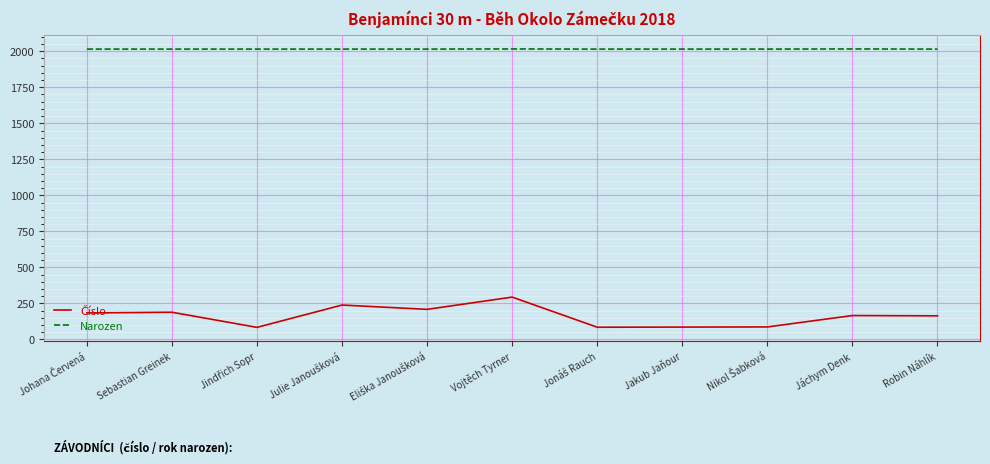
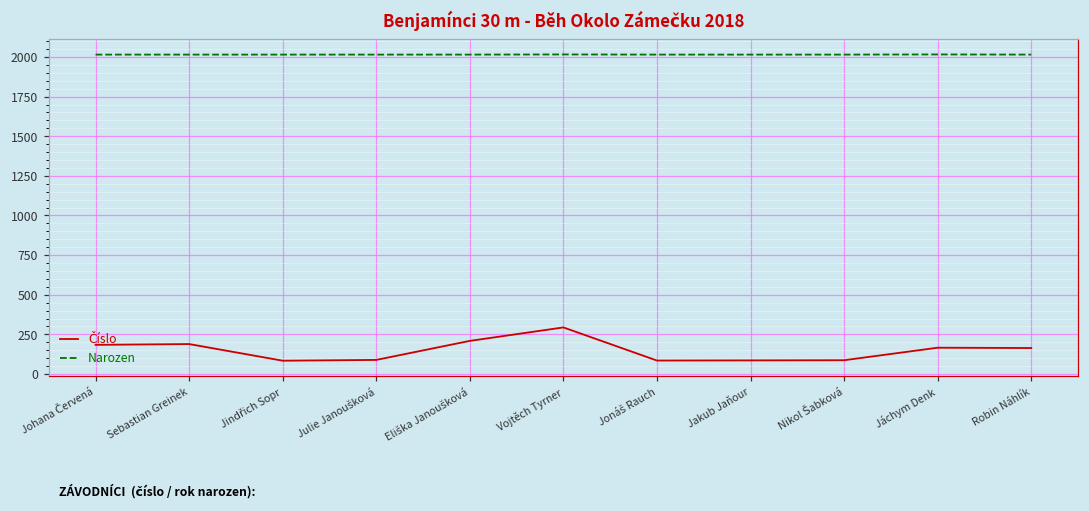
Číslo, Julie Janoušková: 240 -> 90
